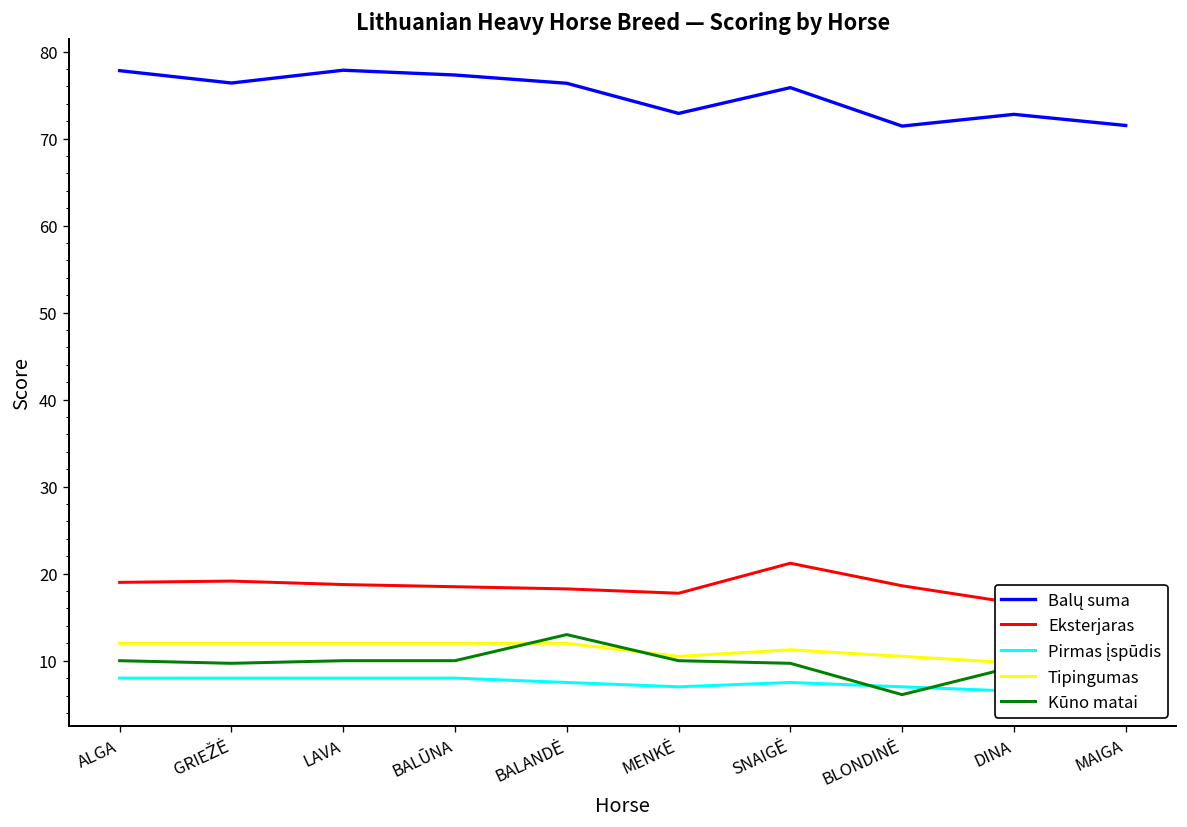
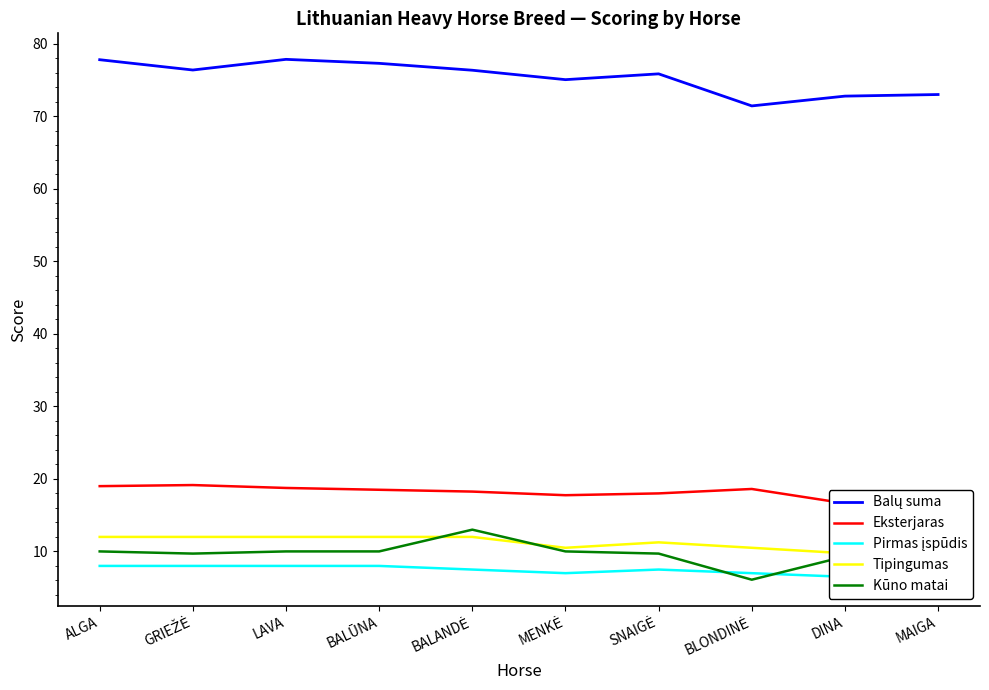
Balų suma, MENKĖ: 73 -> 75
Eksterjaras, SNAIGĖ: 21 -> 18
Balų suma, MAIGA: 72 -> 73
